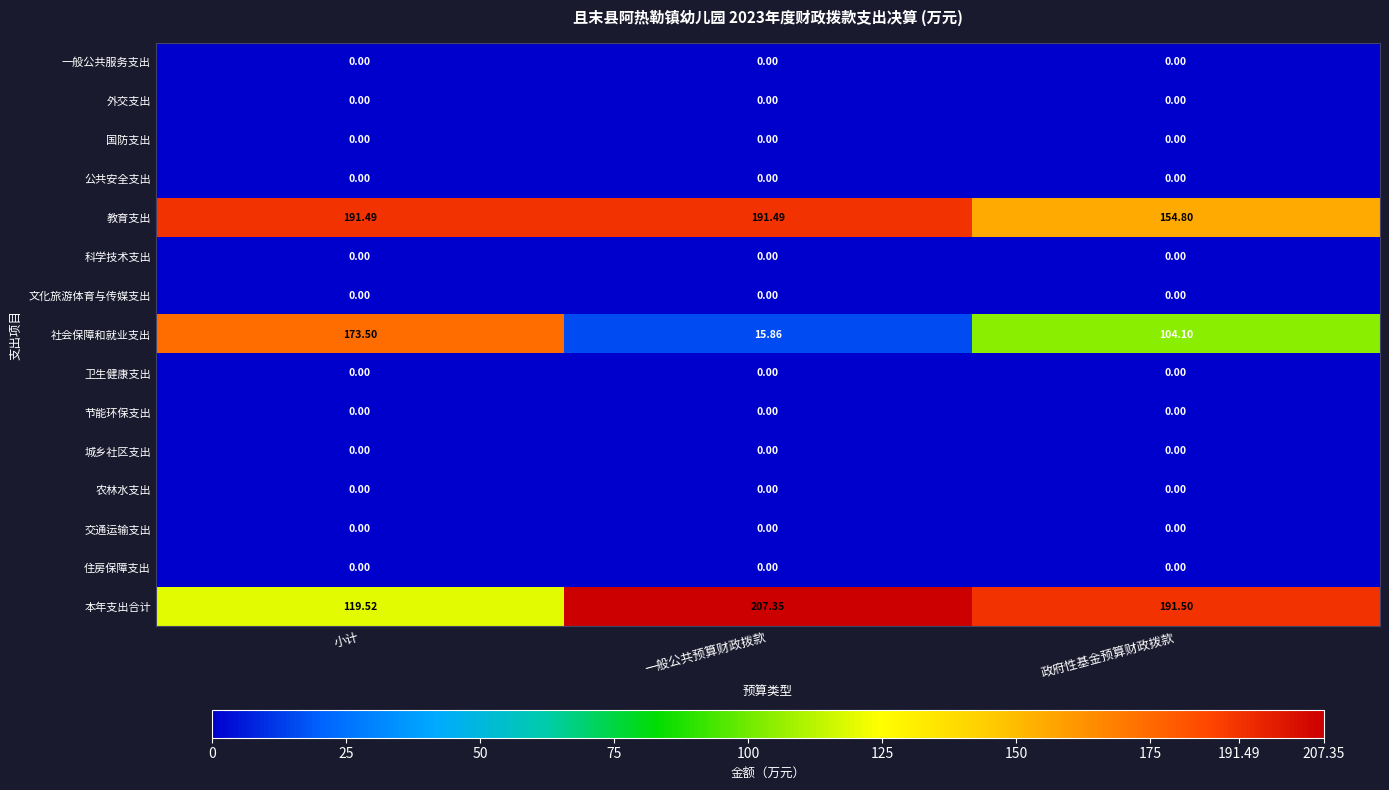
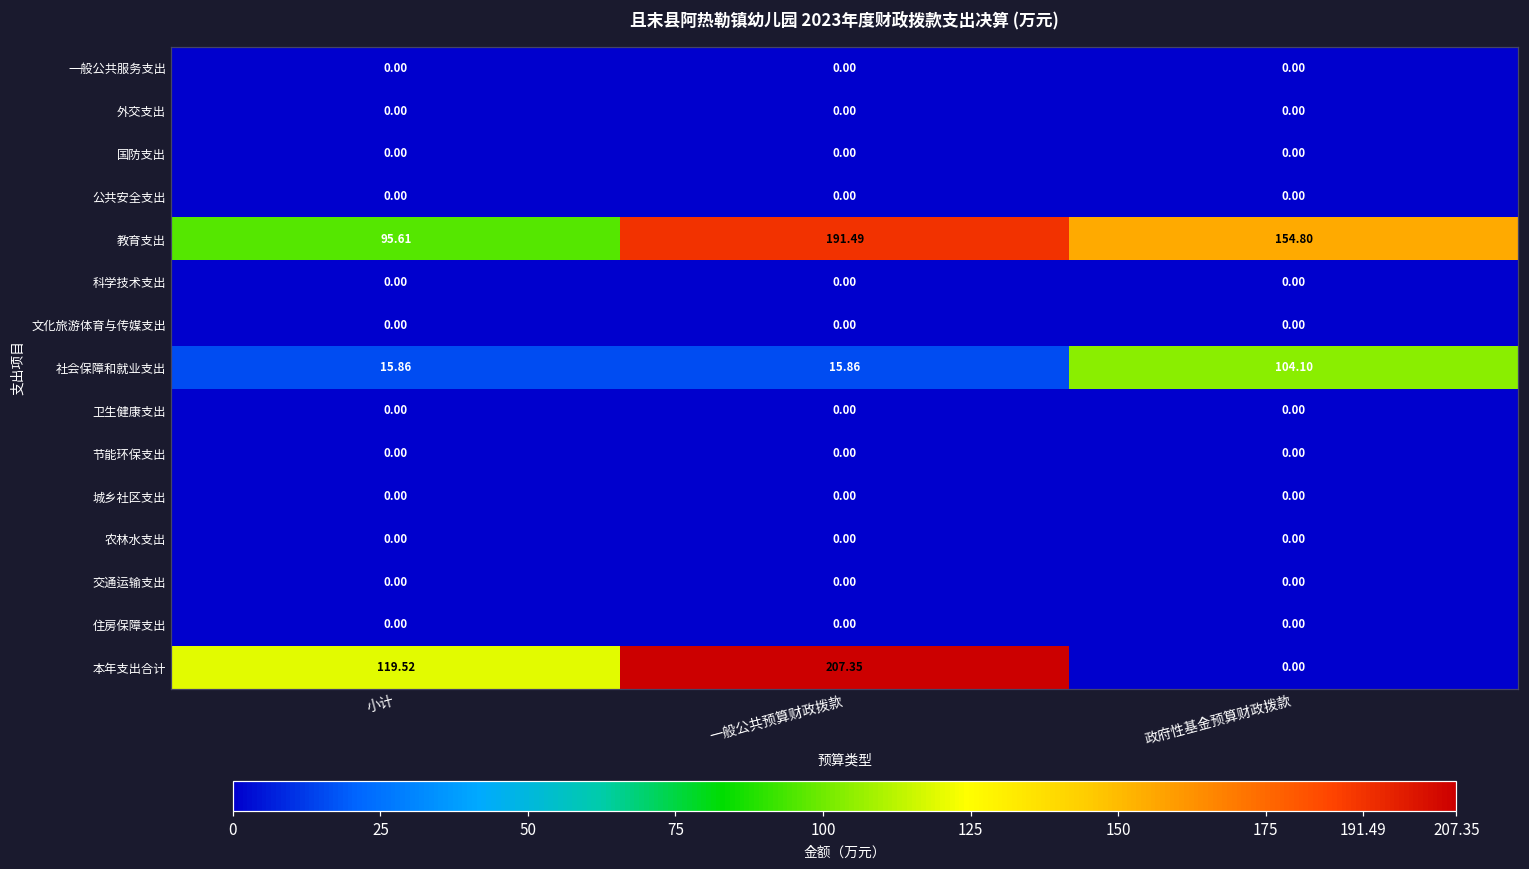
教育支出, 小计: 191.49 -> 95.61
社会保障和就业支出, 小计: 173.50 -> 15.86
本年支出合计, 政府性基金预算财政拨款: 191.50 -> 0.00
